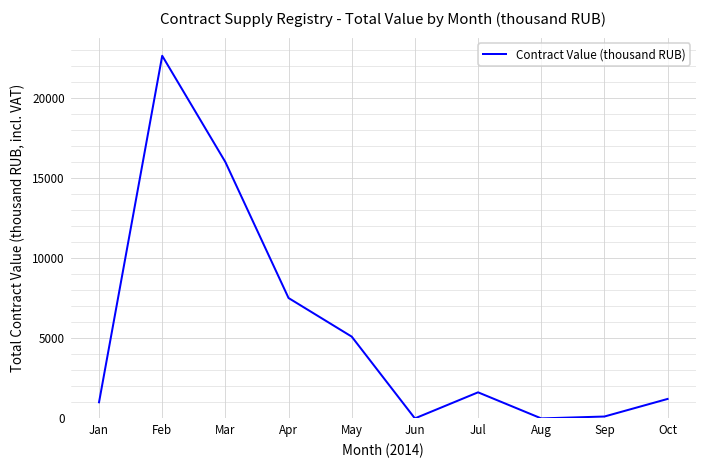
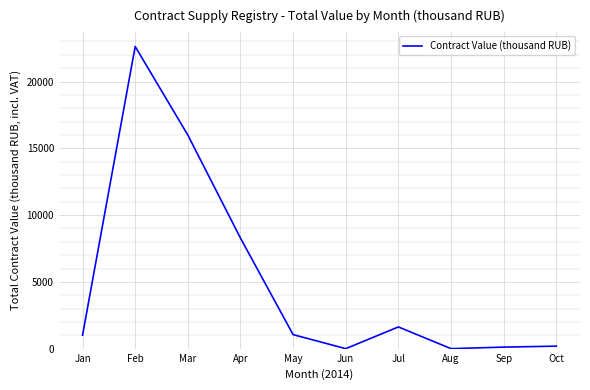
Apr: 7500 -> 8300
May: 5100 -> 1100
Oct: 1200 -> 200
